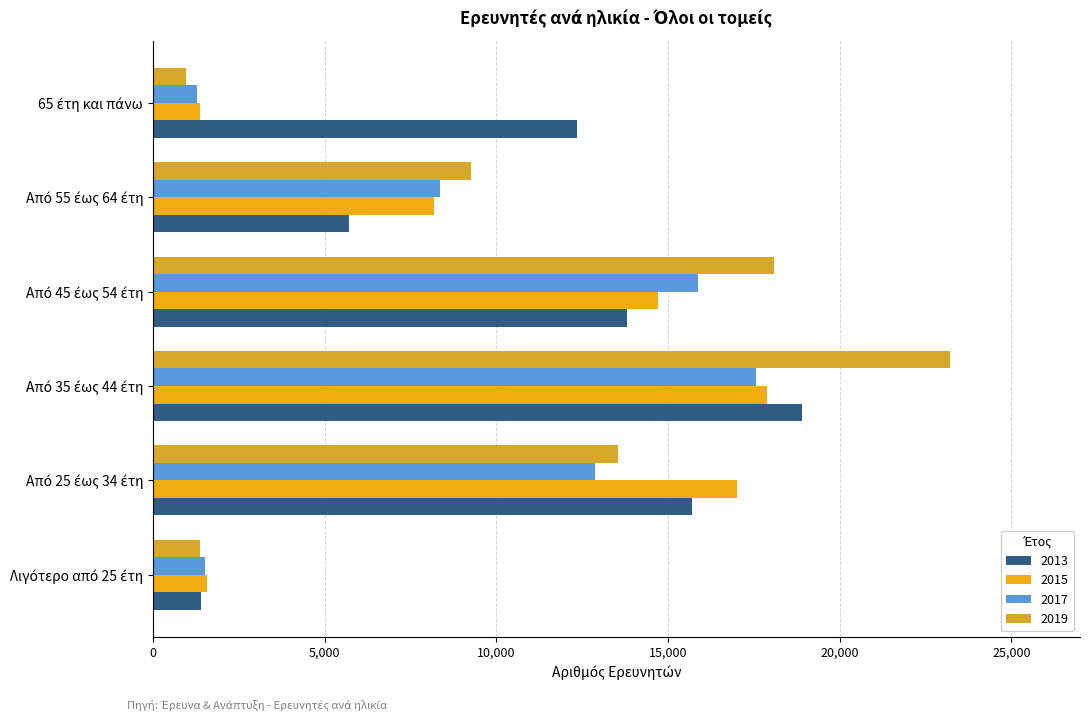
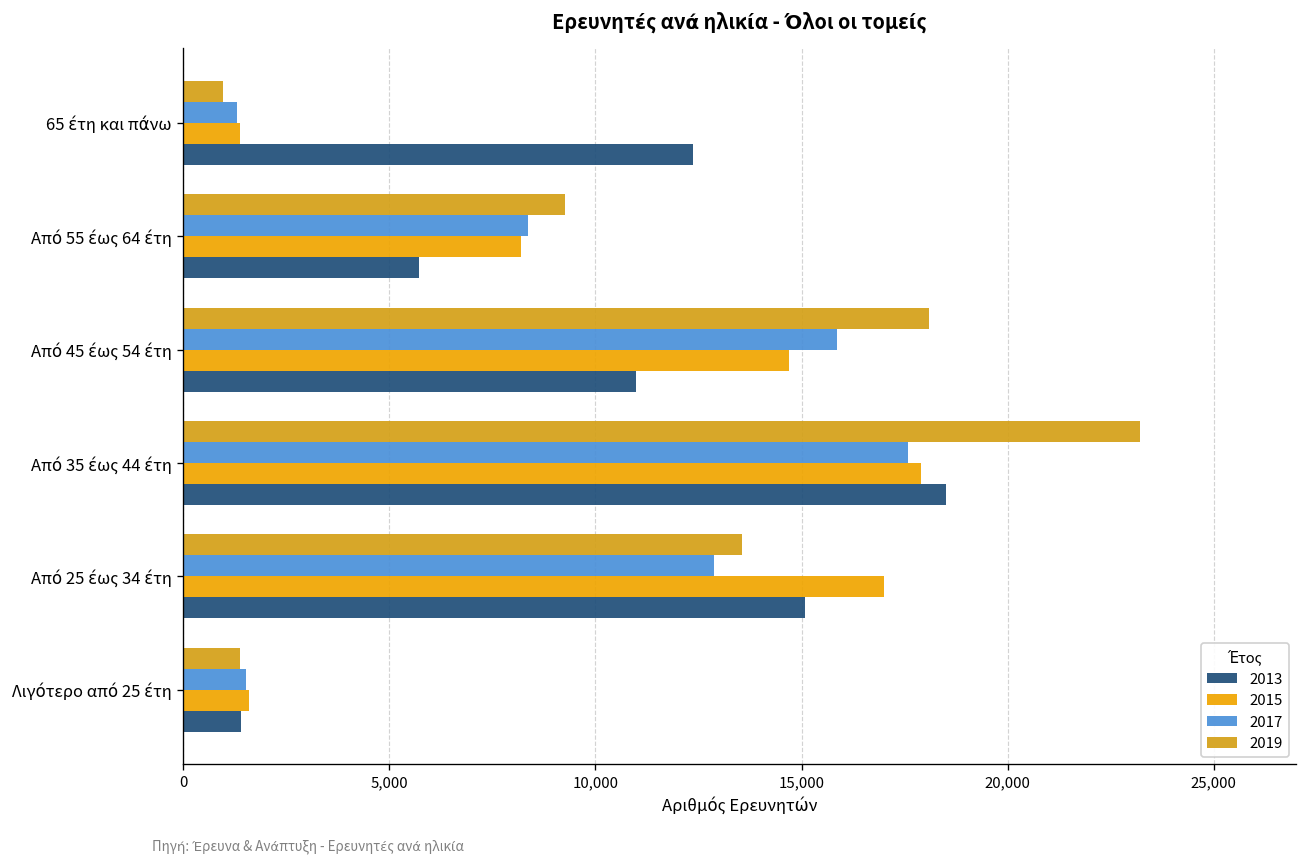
2013, Από 45 έως 54 έτη: 13,800 -> 11,000
2013, Από 35 έως 44 έτη: 18,900 -> 18,500
2013, Από 25 έως 34 έτη: 15,700 -> 15,100
